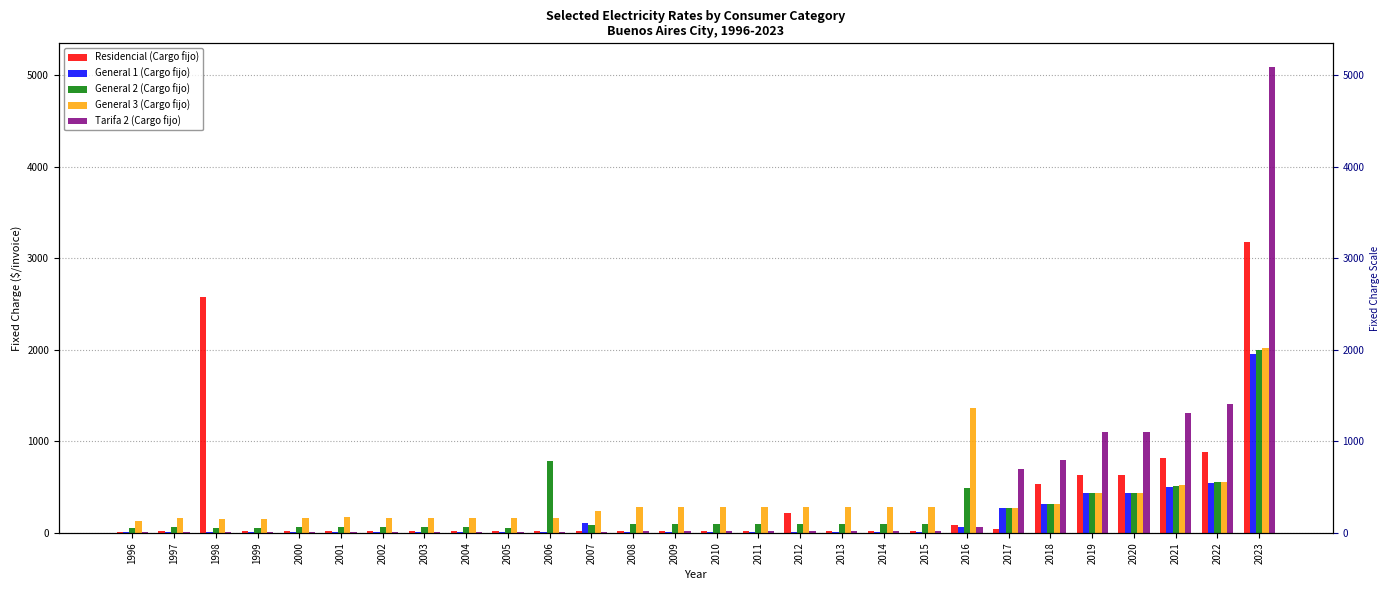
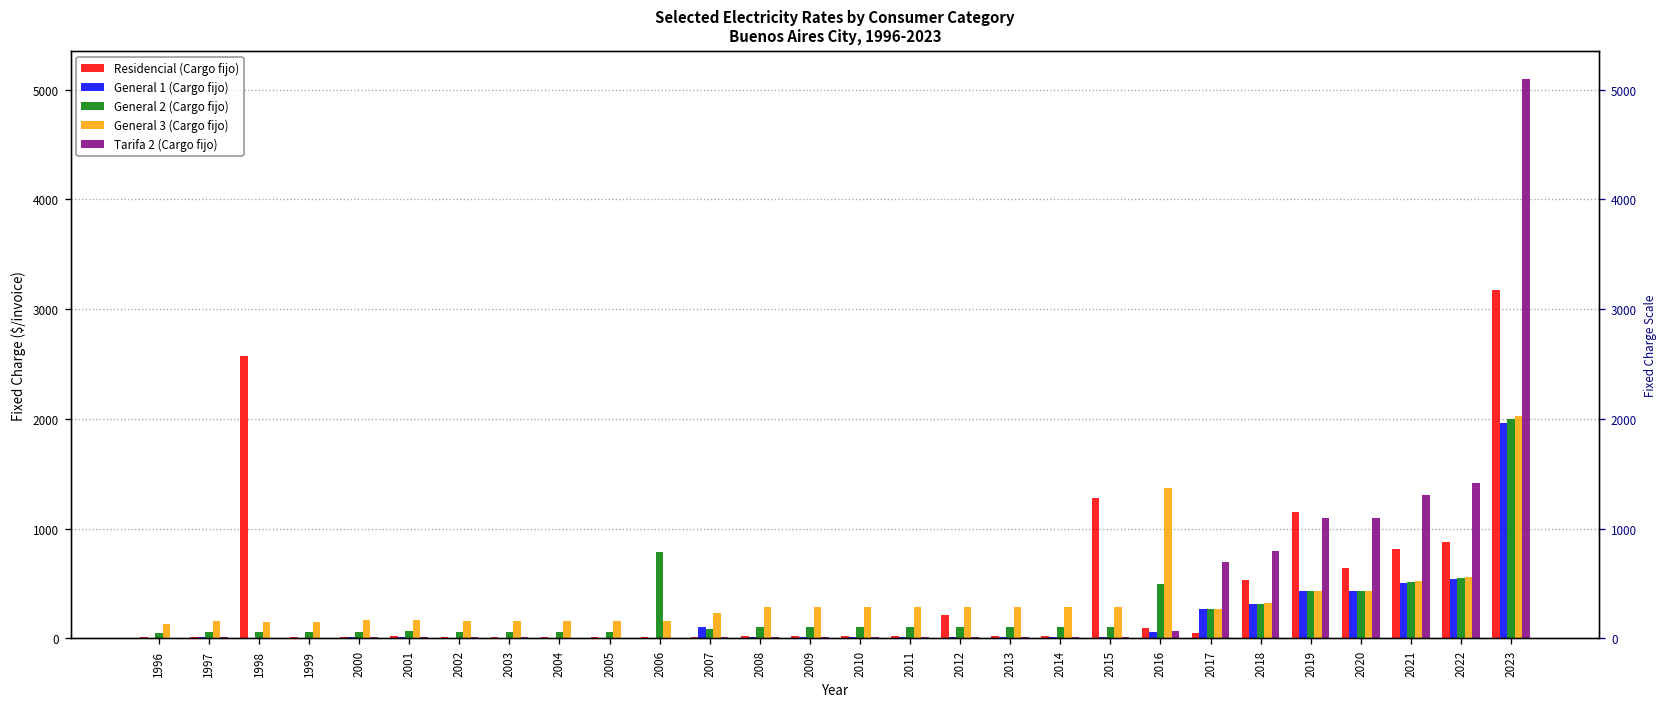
Residencial (Cargo fijo), 2015: 0 -> 1300
Residencial (Cargo fijo), 2019: 600 -> 1100
